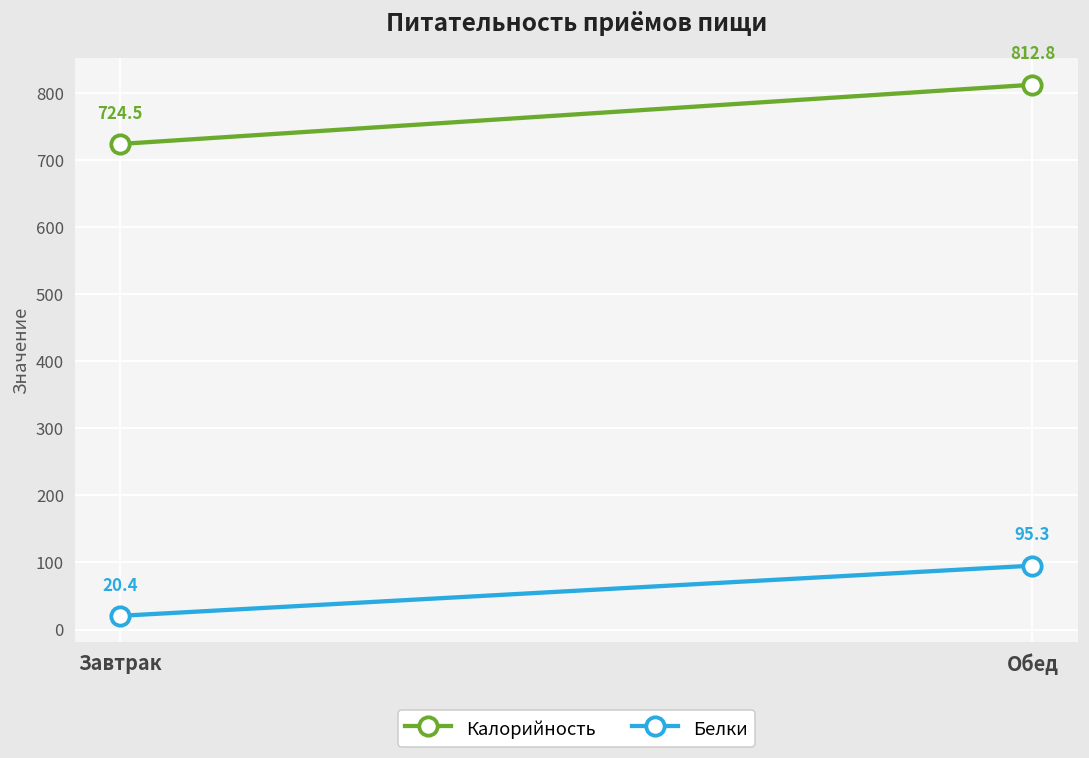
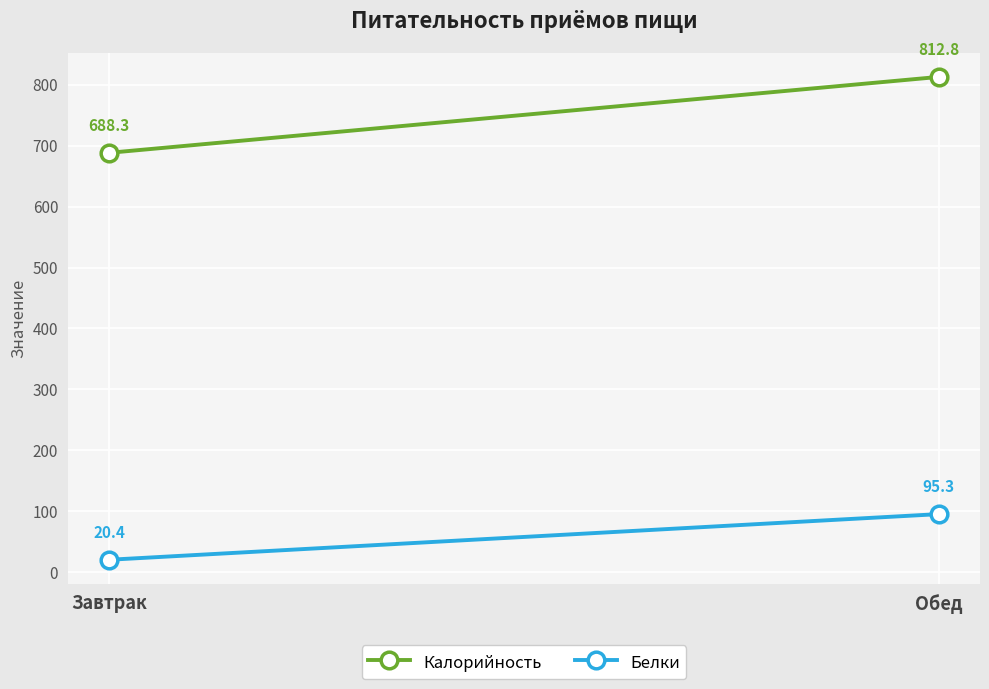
Калорийность, Завтрак: 724.5 -> 688.3
